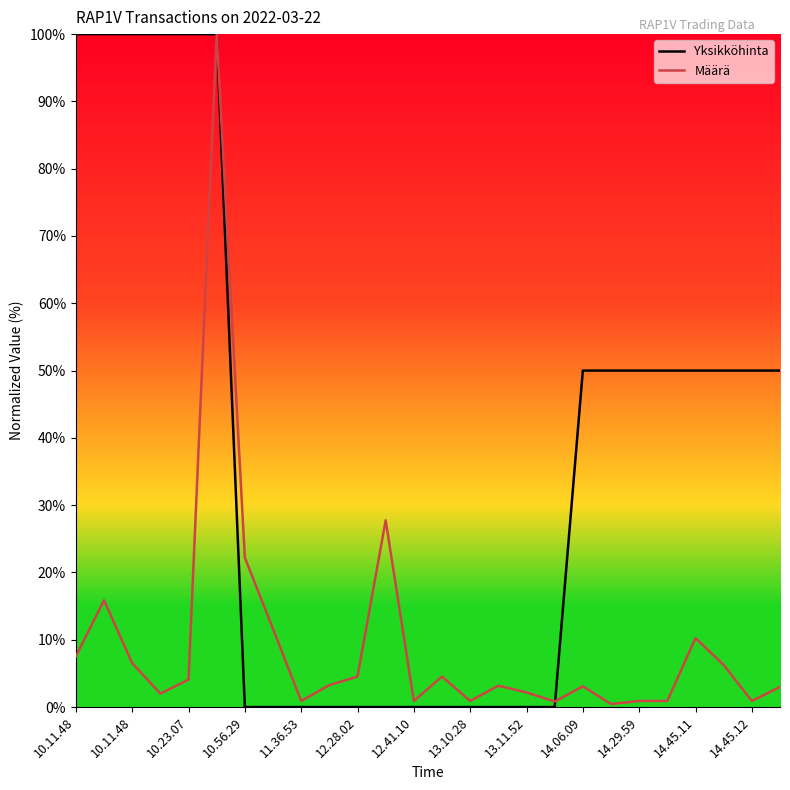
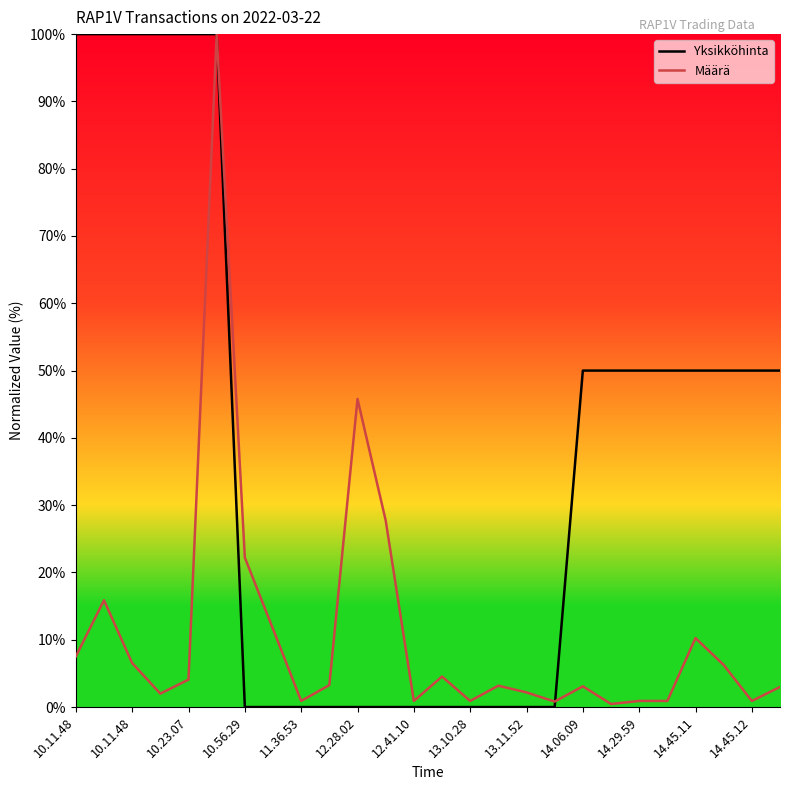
Määrä, 12.28.02: 5% -> 46%
